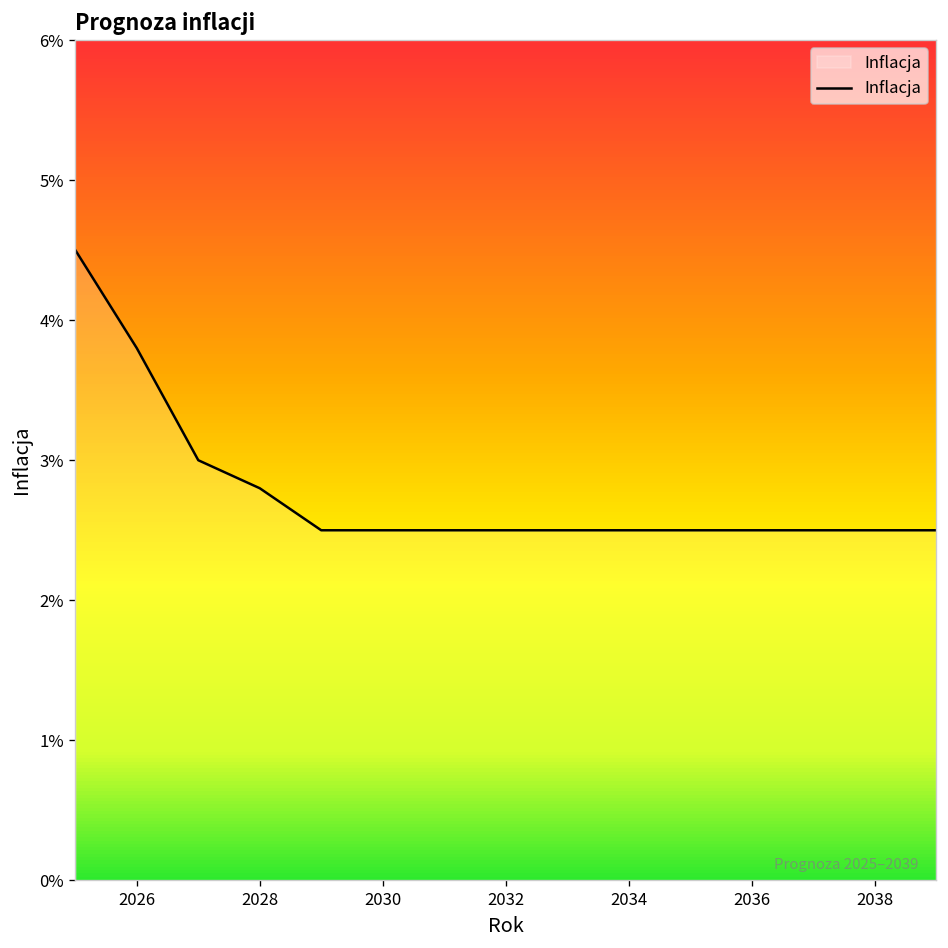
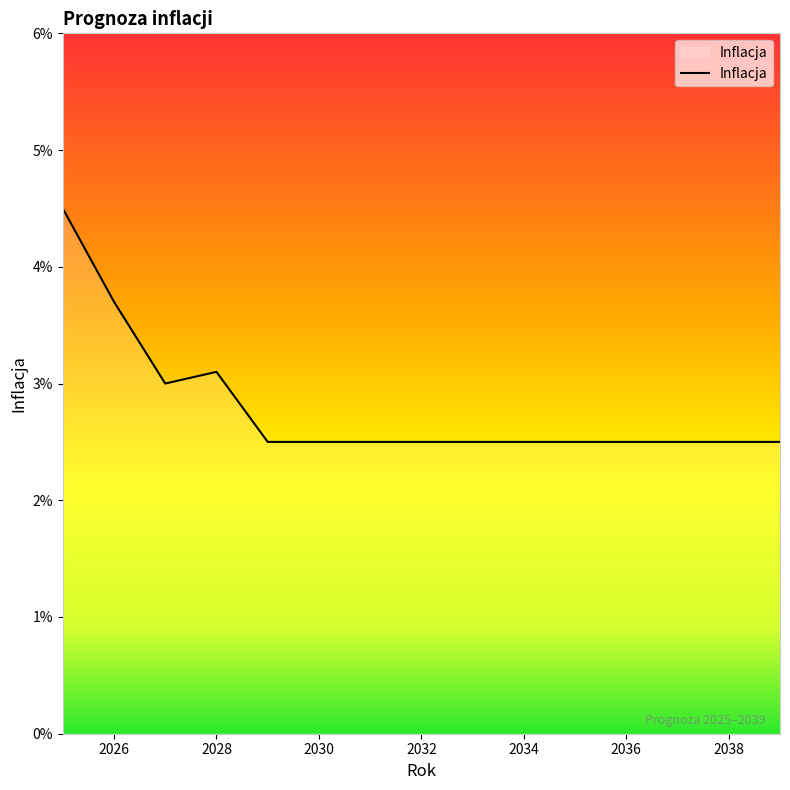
2026: 3.80% -> 3.70%
2028: 2.80% -> 3.10%
